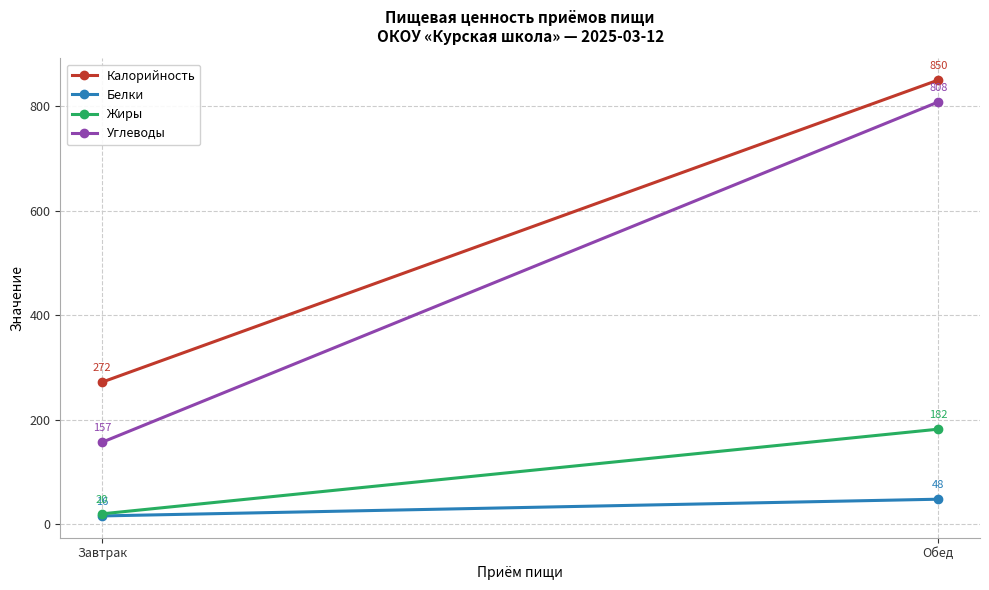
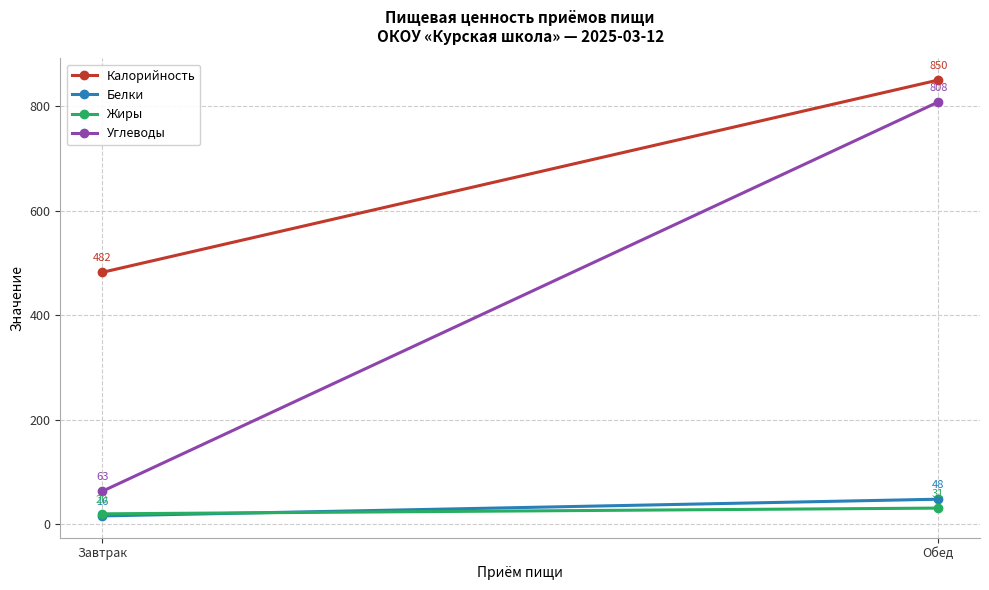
Калорийность, Завтрак: 272 -> 482
Углеводы, Завтрак: 157 -> 63
Жиры, Обед: 182 -> 31
